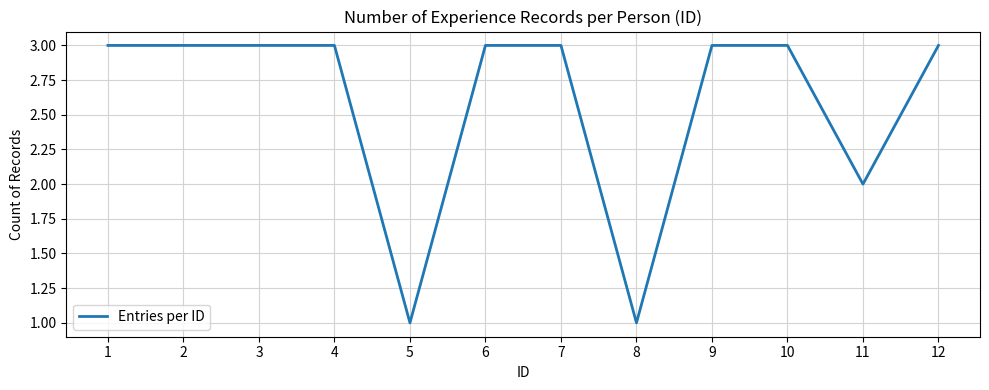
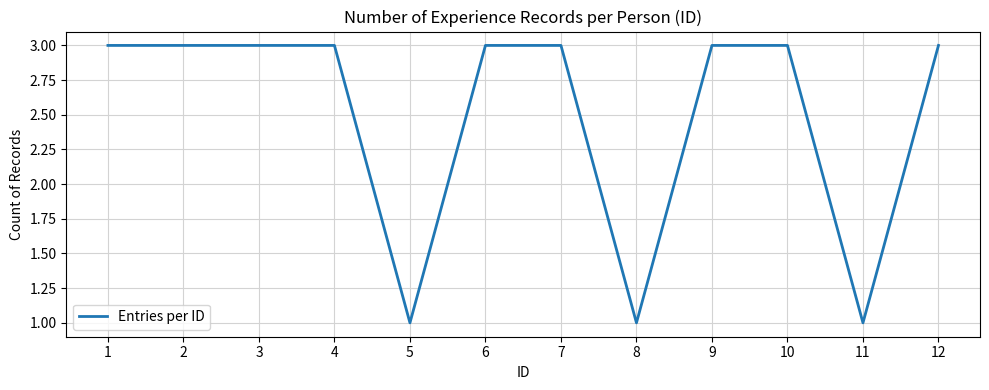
11: 2 -> 1
